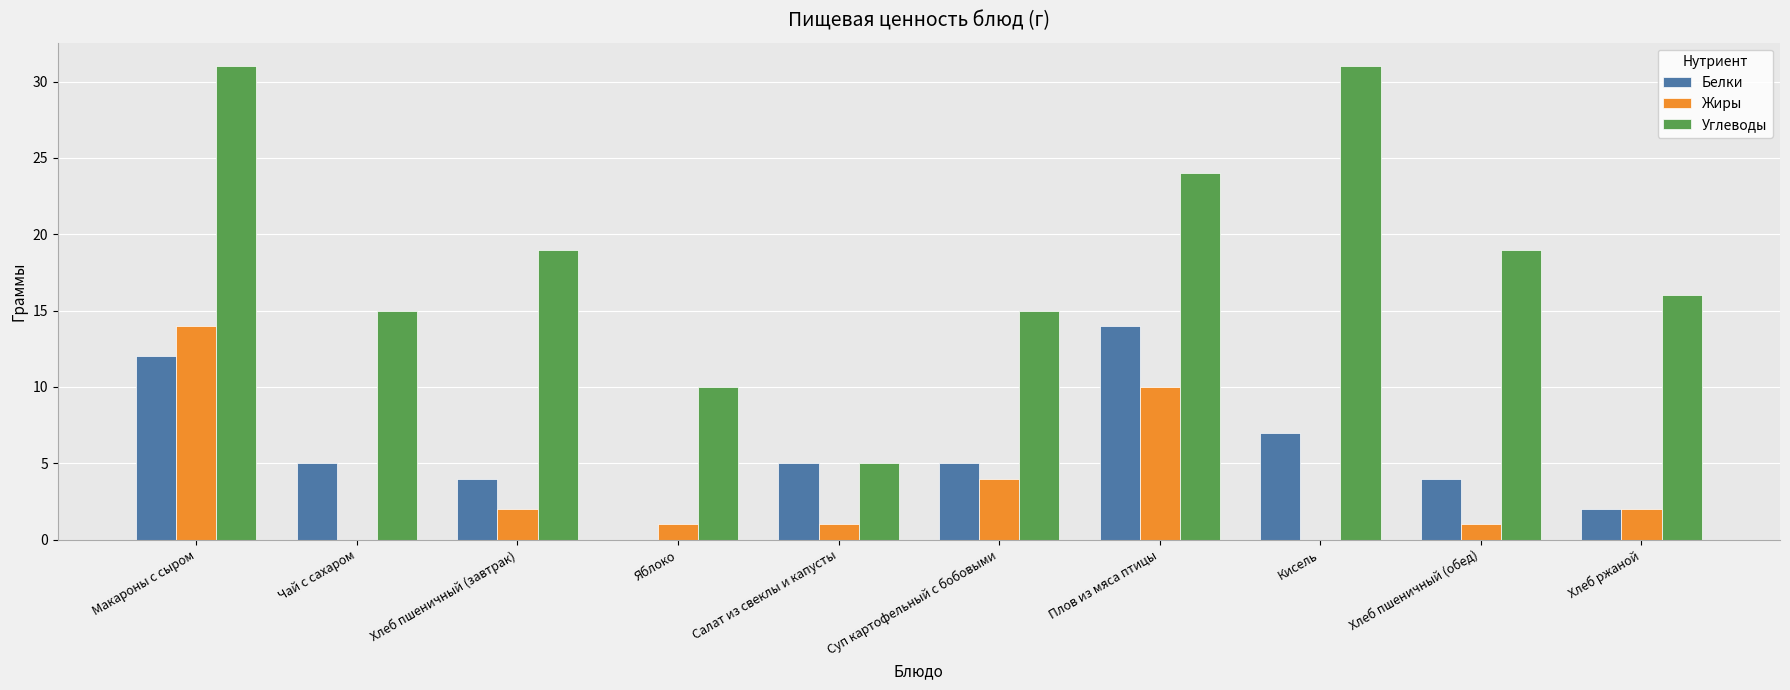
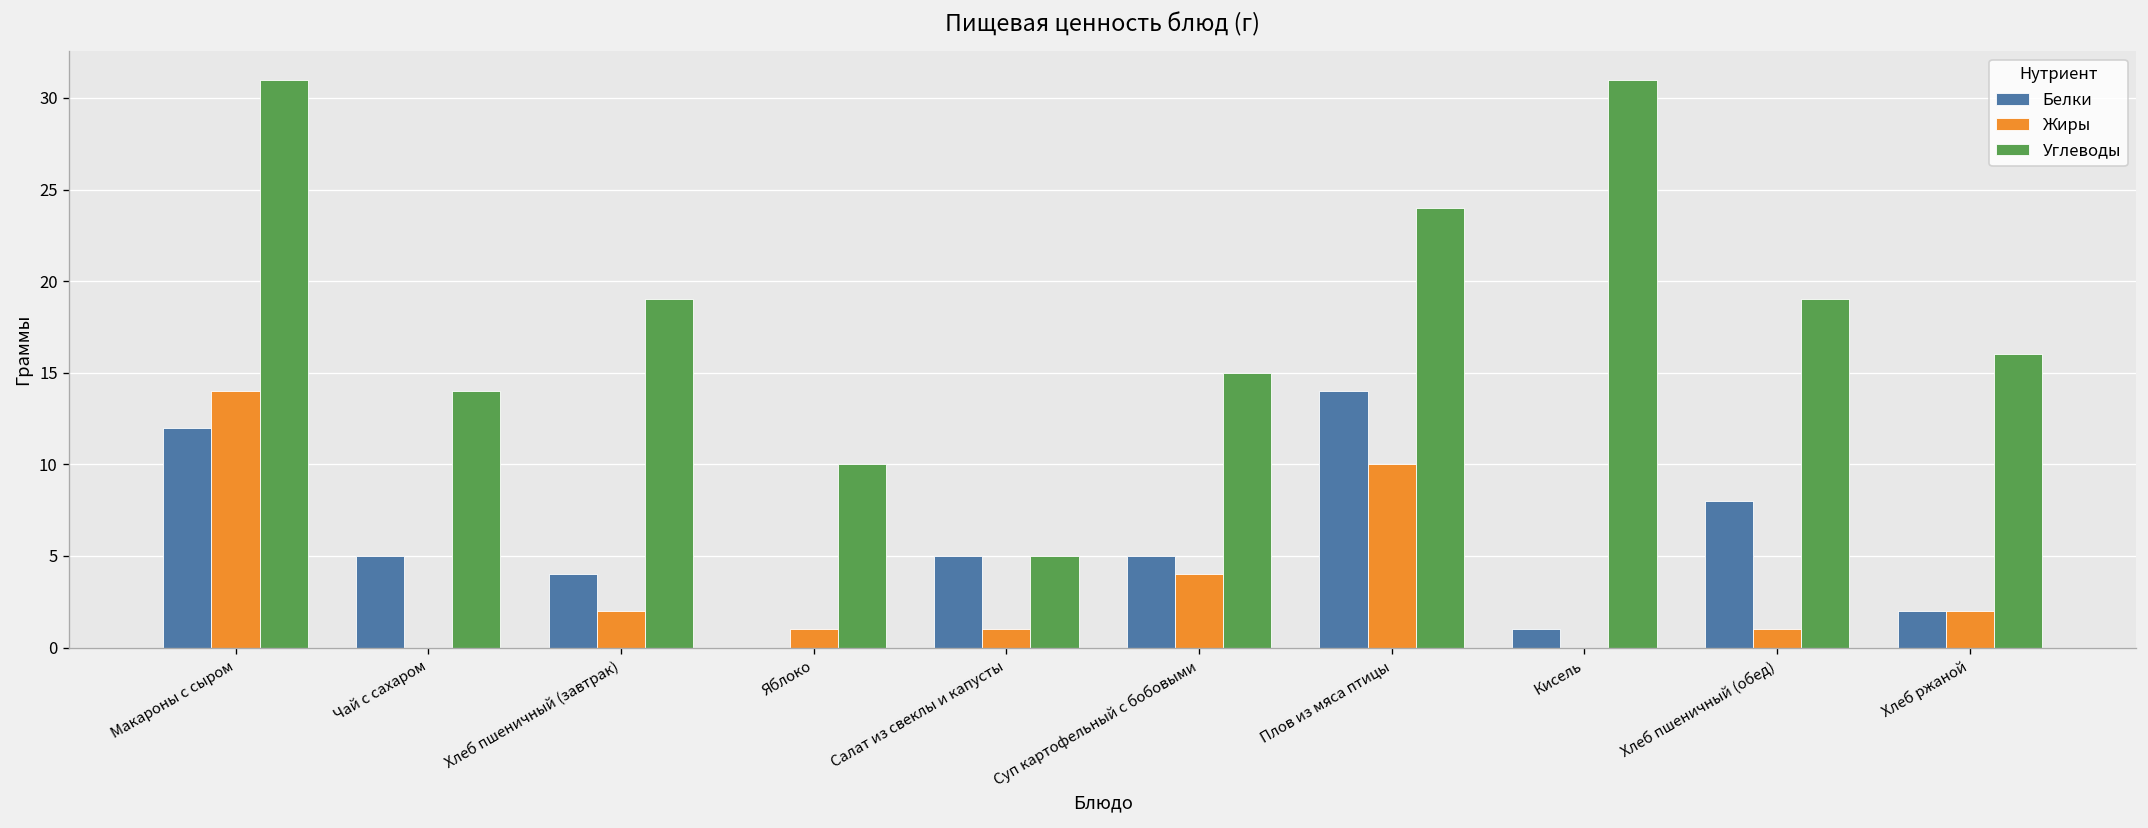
Углеводы, Чай с сахаром: 15 -> 14
Белки, Кисель: 7 -> 1
Белки, Хлеб пшеничный (обед): 4 -> 8
